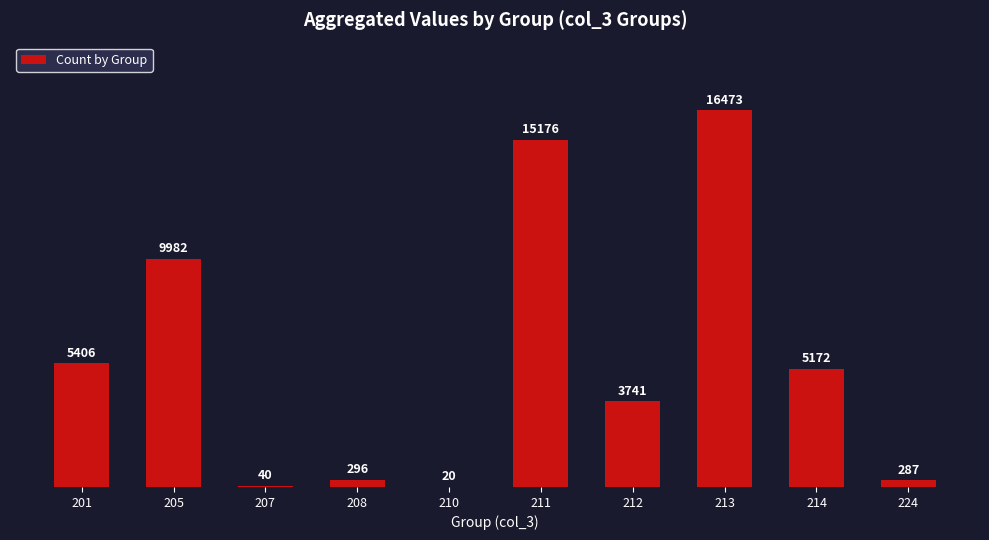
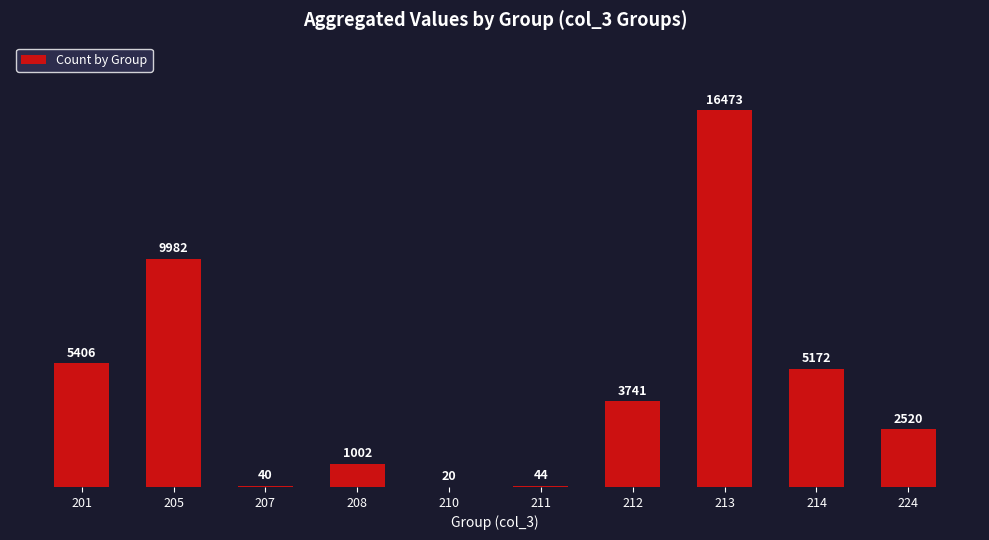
208: 296 -> 1002
211: 15176 -> 44
224: 287 -> 2520
